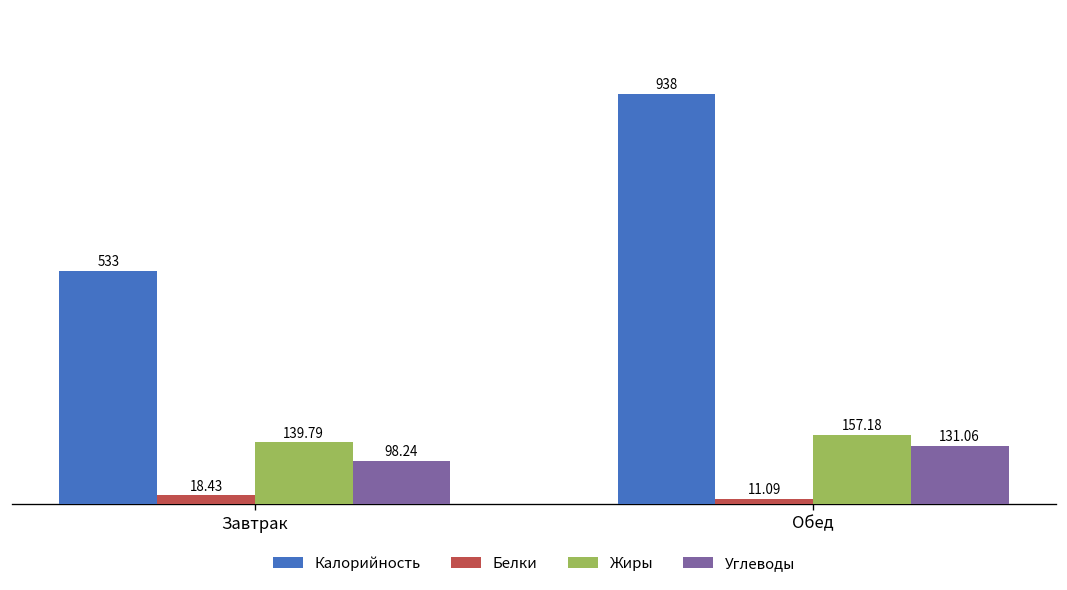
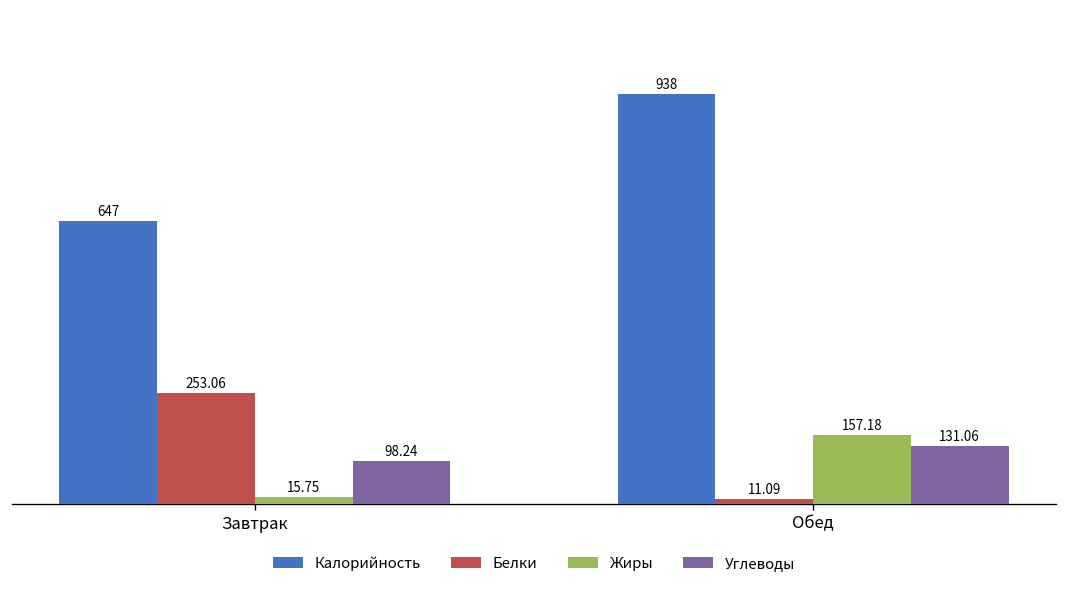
Калорийность, Завтрак: 533 -> 647
Белки, Завтрак: 18.43 -> 253.06
Жиры, Завтрак: 139.79 -> 15.75
